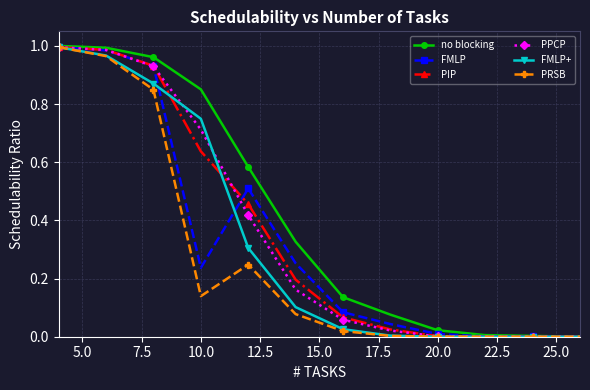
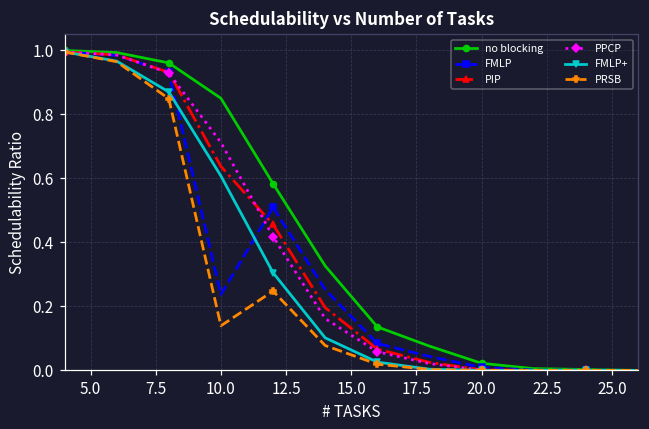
FMLP+, 10.0: 0.75 -> 0.61
